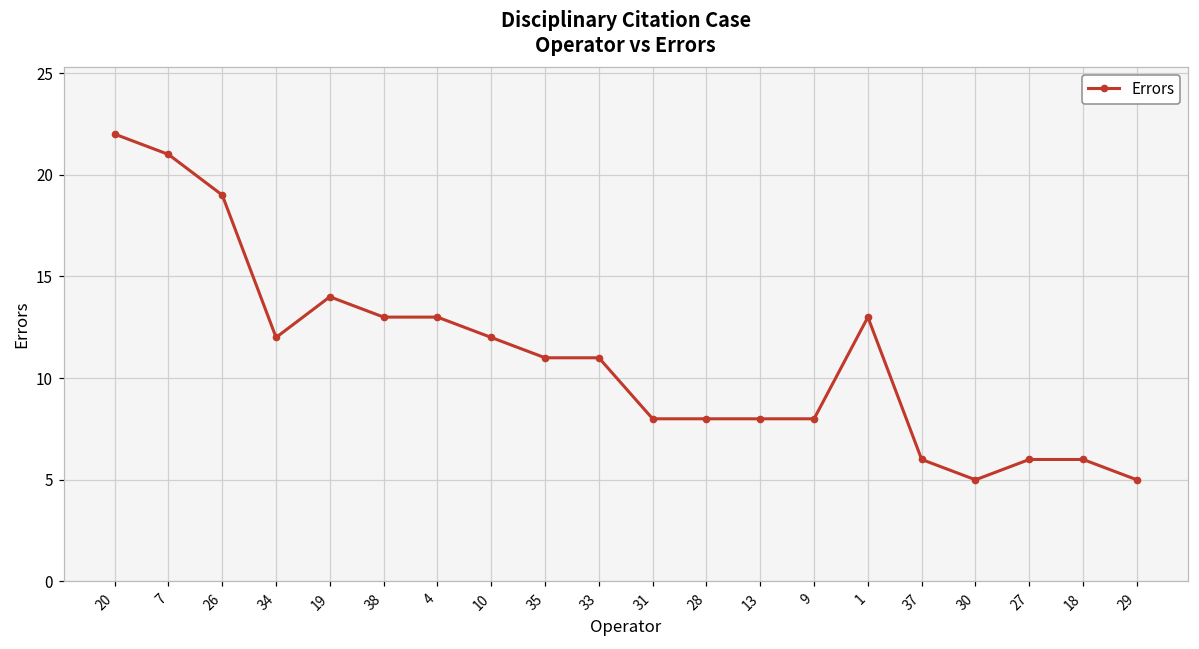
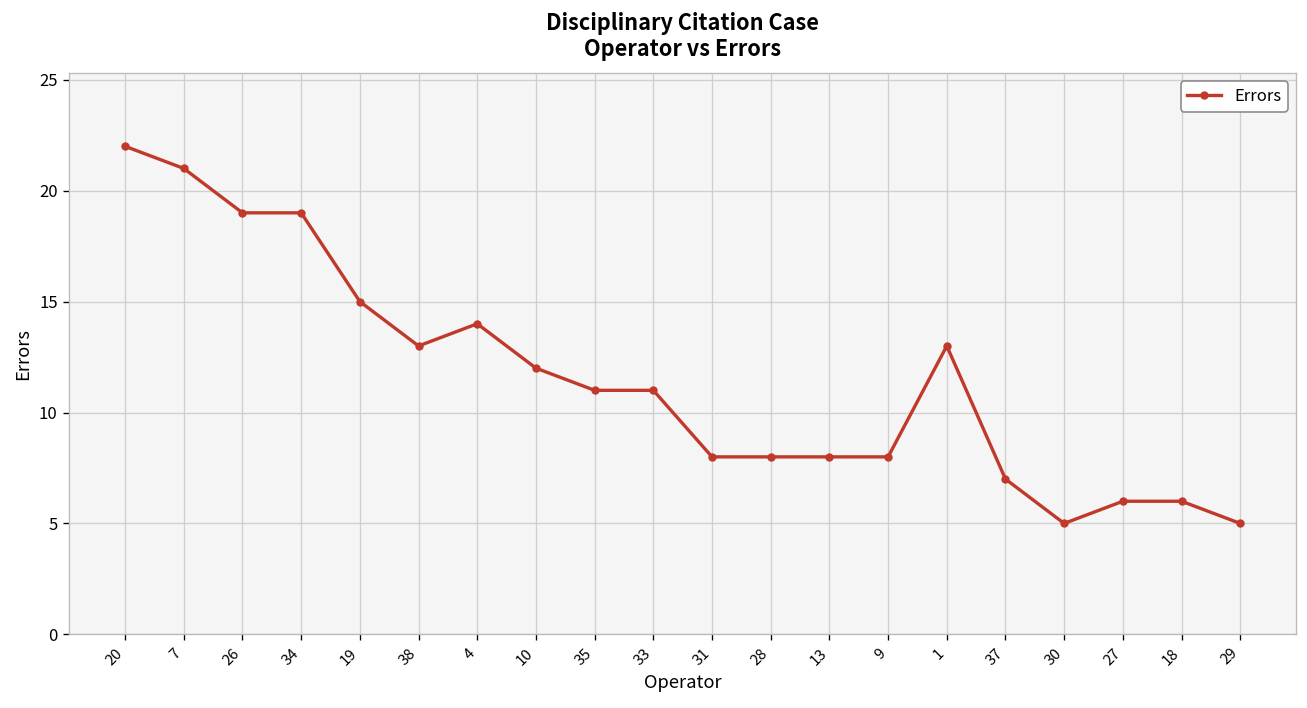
34: 12 -> 19
19: 14 -> 15
4: 13 -> 14
37: 6 -> 7
